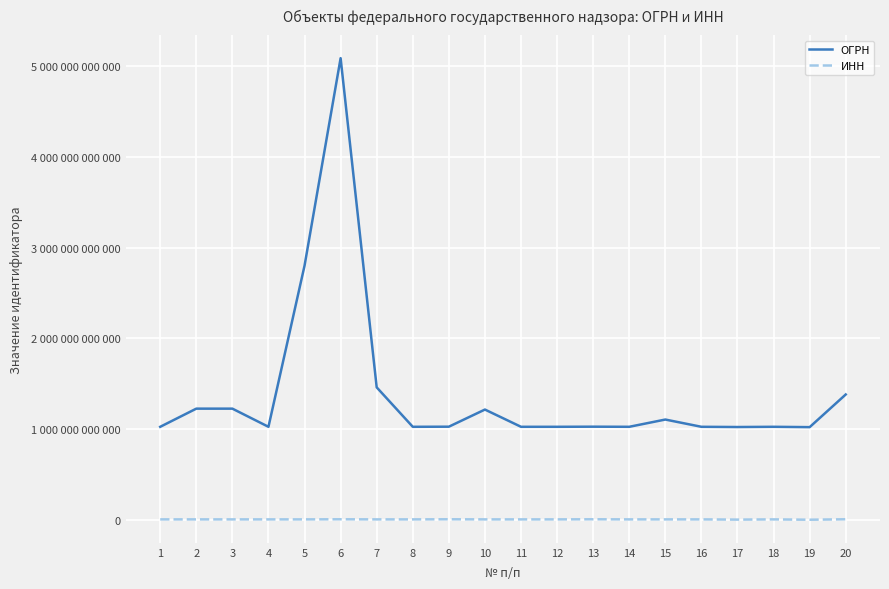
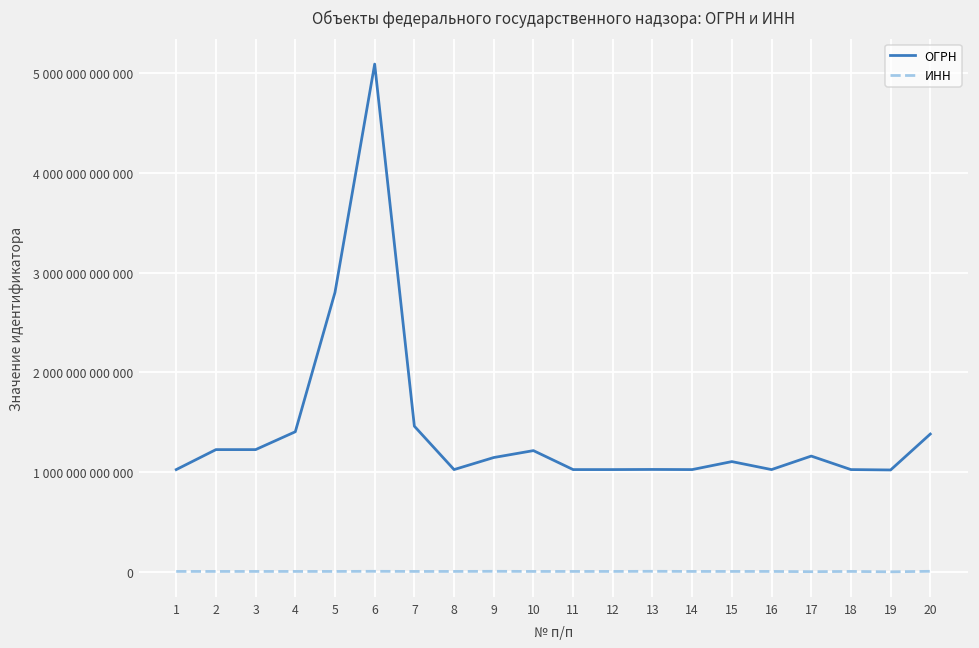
ОГРН, 4: 1000000000000 -> 1400000000000
ОГРН, 9: 1000000000000 -> 1100000000000
ОГРН, 17: 1000000000000 -> 1200000000000
